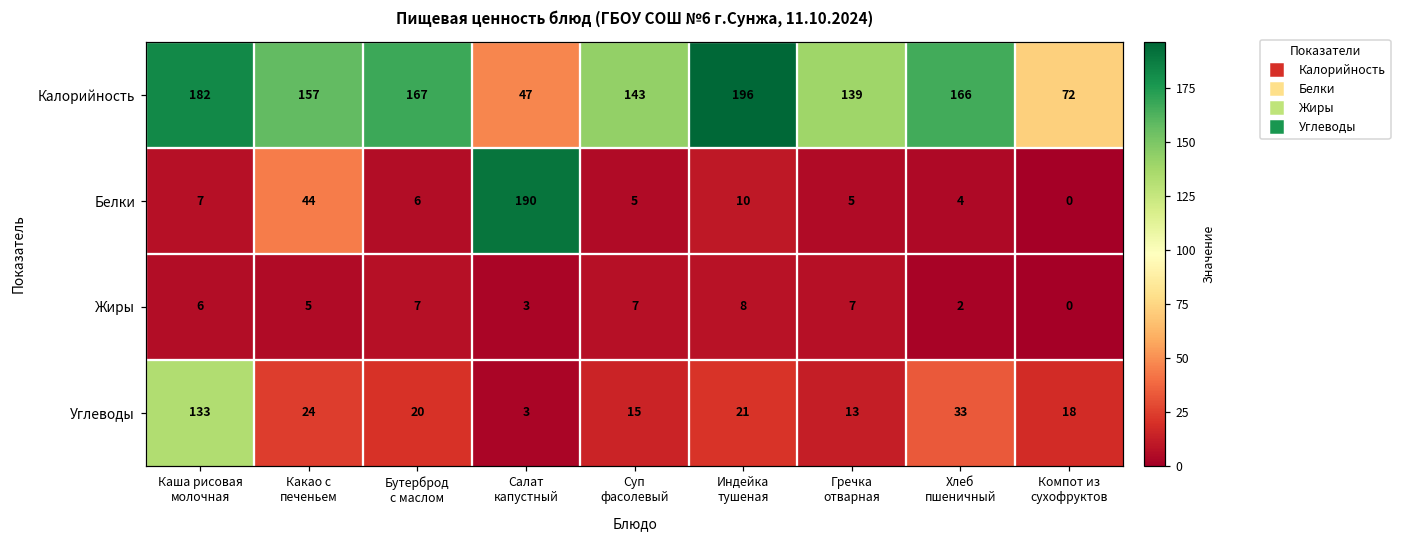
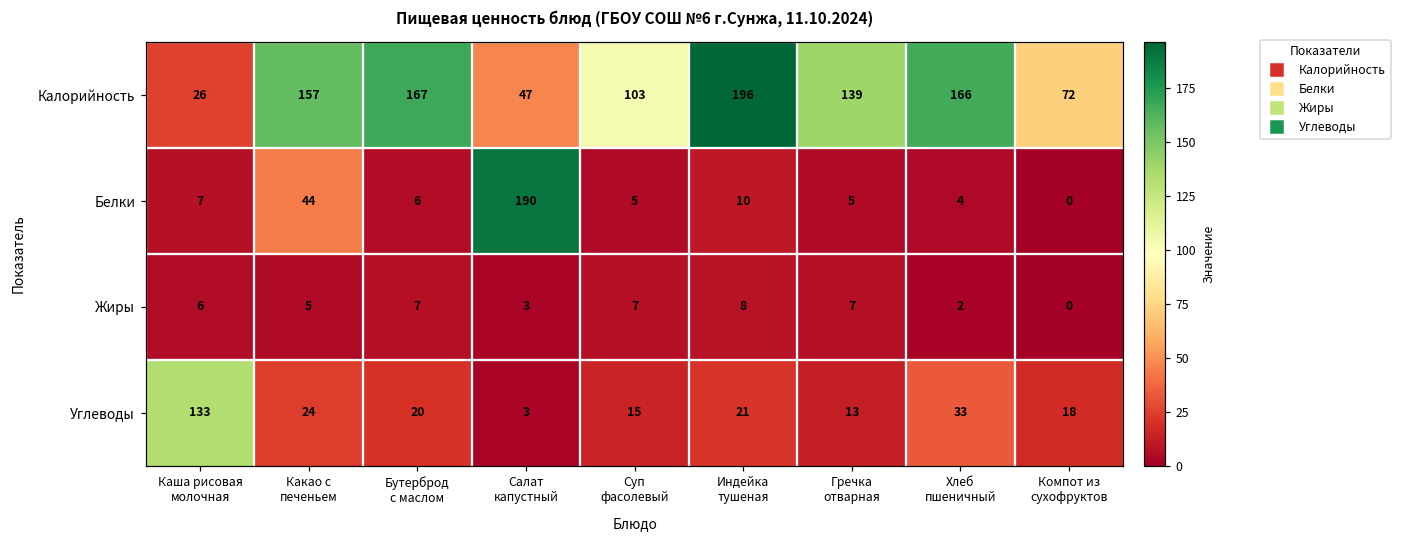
Калорийность, Каша рисовая молочная: 182 -> 26
Калорийность, Суп фасолевый: 143 -> 103
